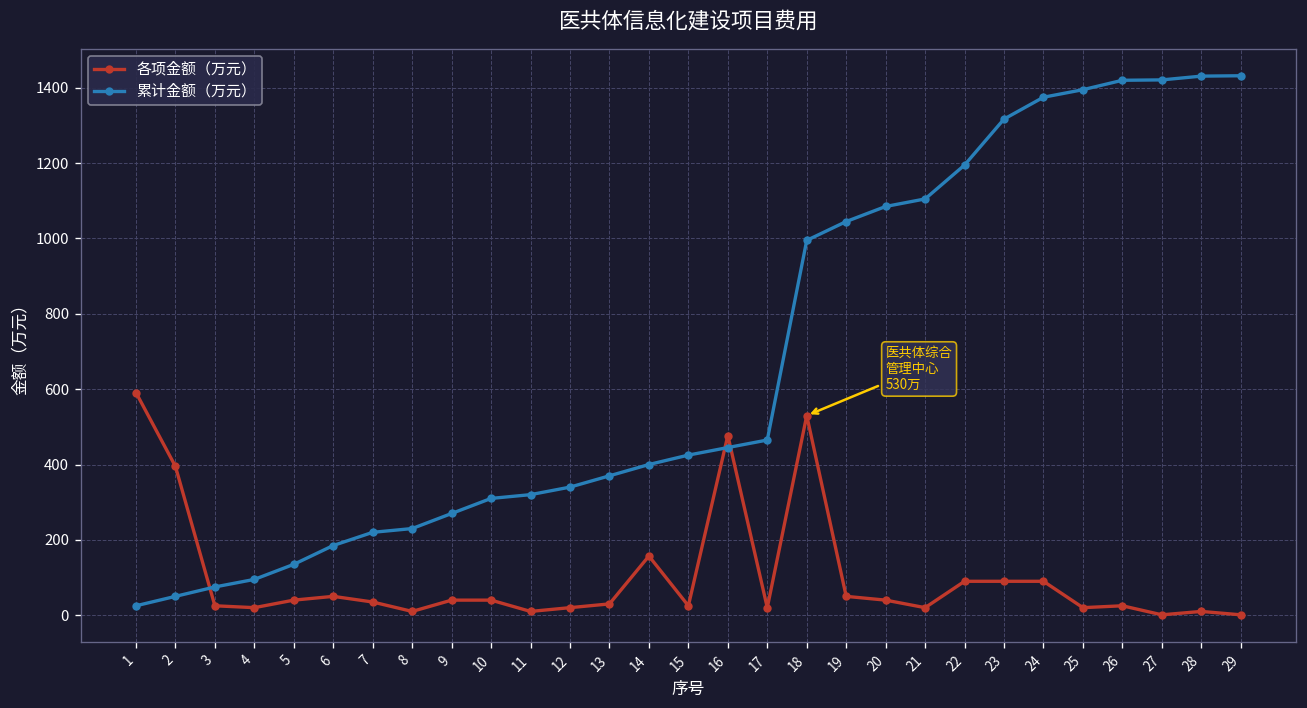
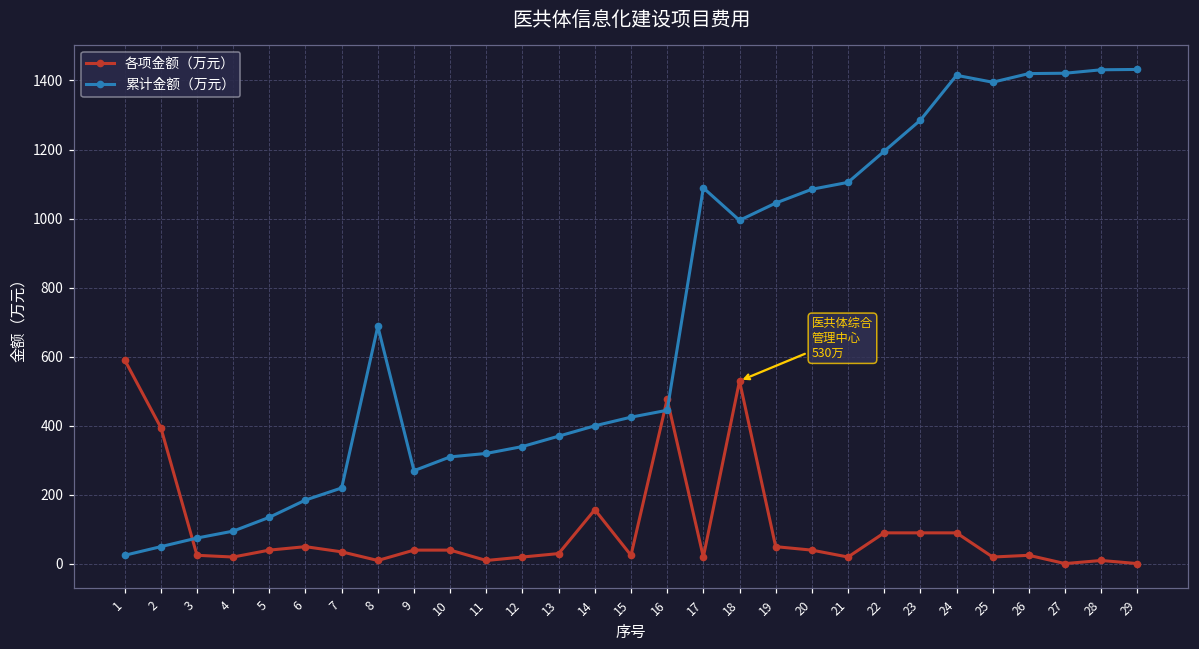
累计金额（万元）, 8: 230 -> 690
累计金额（万元）, 17: 470 -> 1090
累计金额（万元）, 23: 1320 -> 1290
累计金额（万元）, 24: 1380 -> 1420
